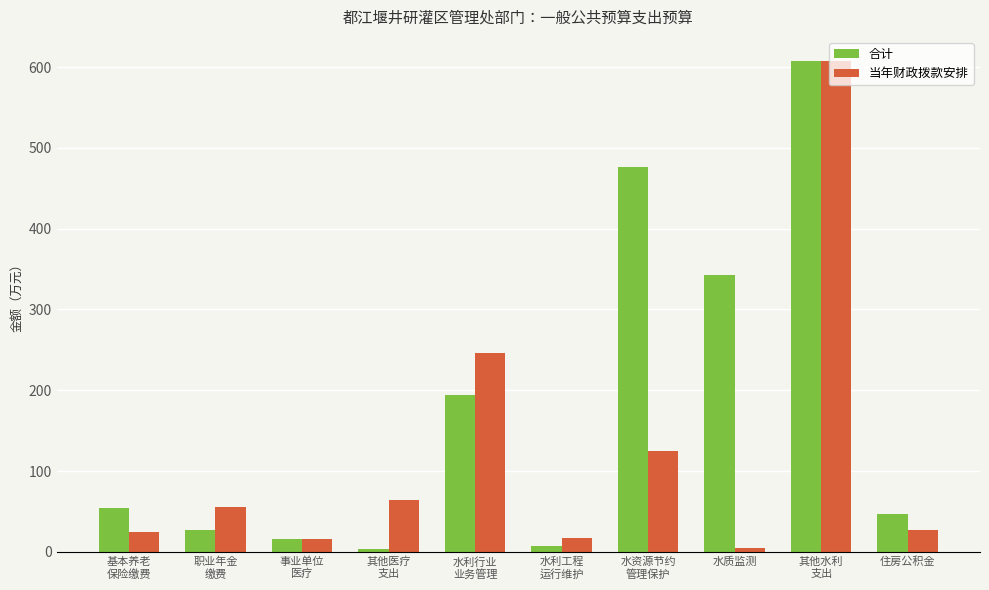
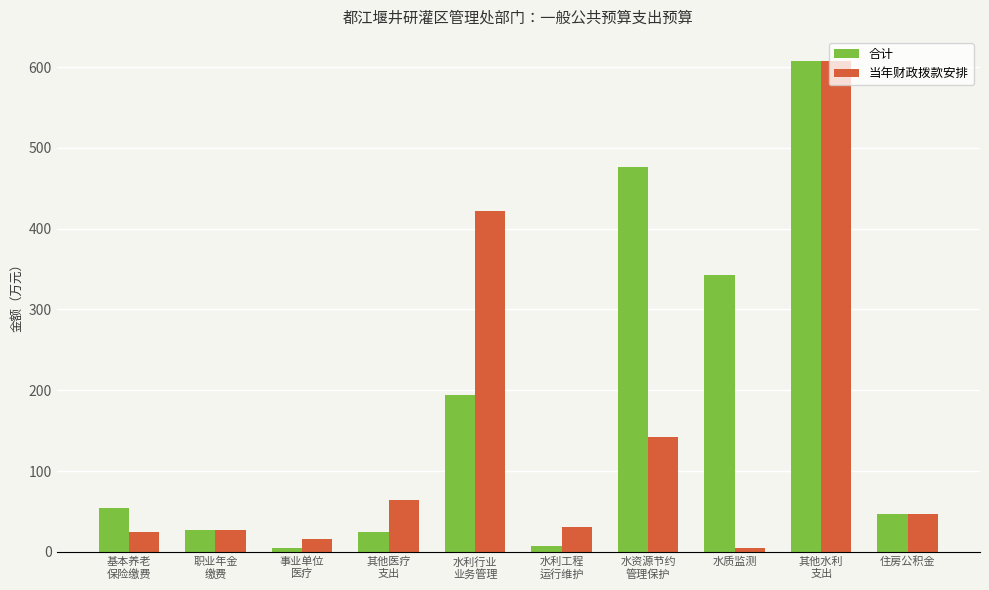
当年财政拨款安排, 职业年金 缴费: 60 -> 30
合计, 事业单位 医疗: 20 -> 10
合计, 其他医疗 支出: 0 -> 20
当年财政拨款安排, 水利行业 业务管理: 250 -> 420
当年财政拨款安排, 水利工程 运行维护: 20 -> 30
当年财政拨款安排, 水资源节约 管理保护: 130 -> 140
当年财政拨款安排, 住房公积金: 30 -> 50
